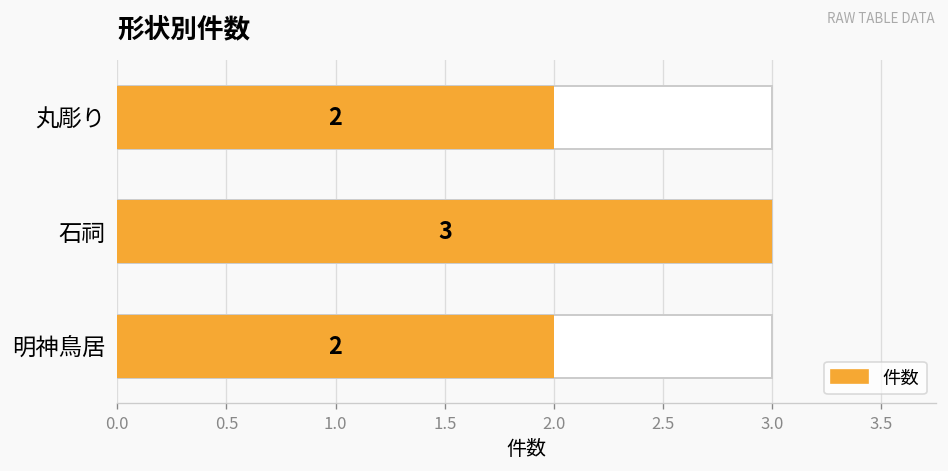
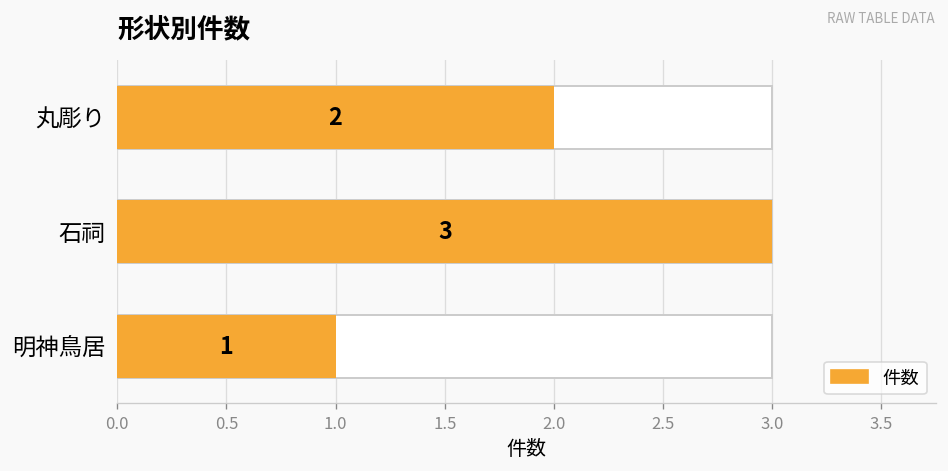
件数, 明神鳥居: 2 -> 1
